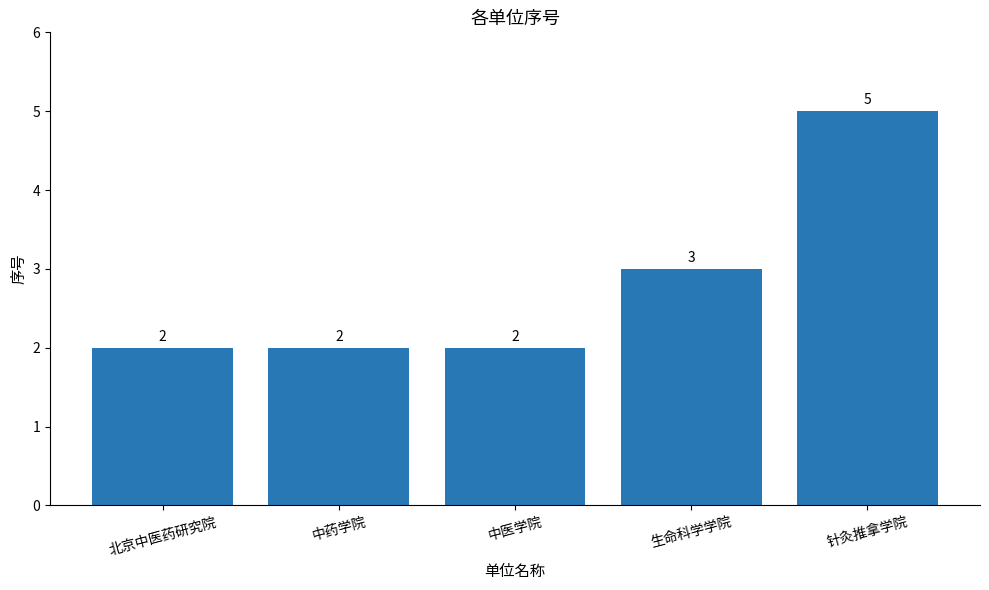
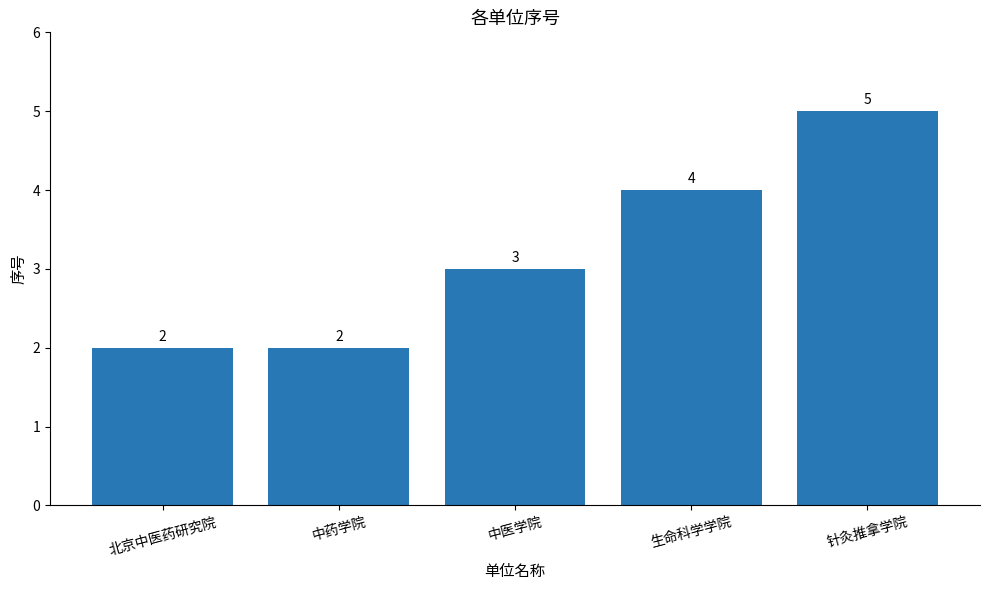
中医学院: 2 -> 3
生命科学学院: 3 -> 4
